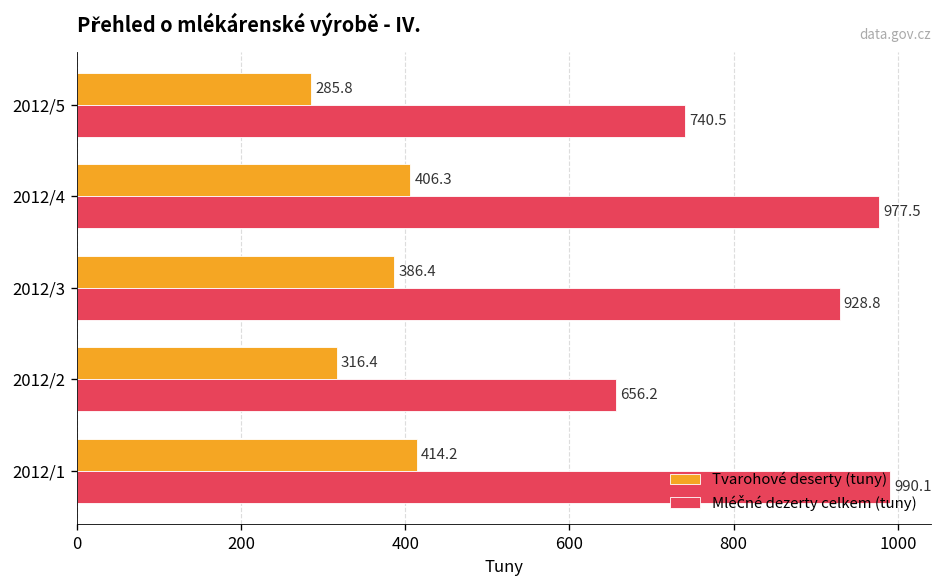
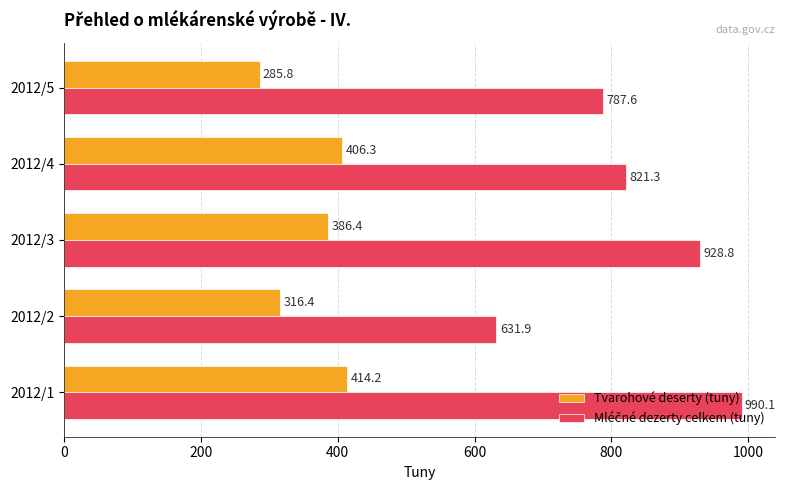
Mléčné dezerty celkem (tuny), 2012/5: 740.5 -> 787.6
Mléčné dezerty celkem (tuny), 2012/4: 977.5 -> 821.3
Mléčné dezerty celkem (tuny), 2012/2: 656.2 -> 631.9
